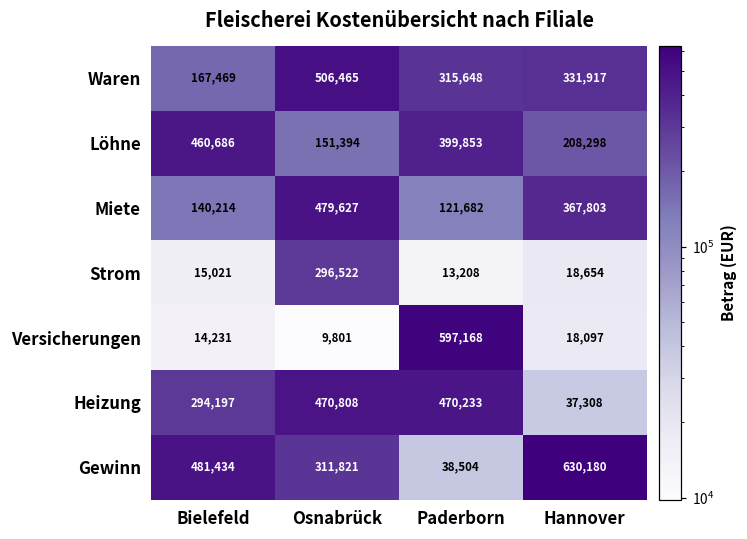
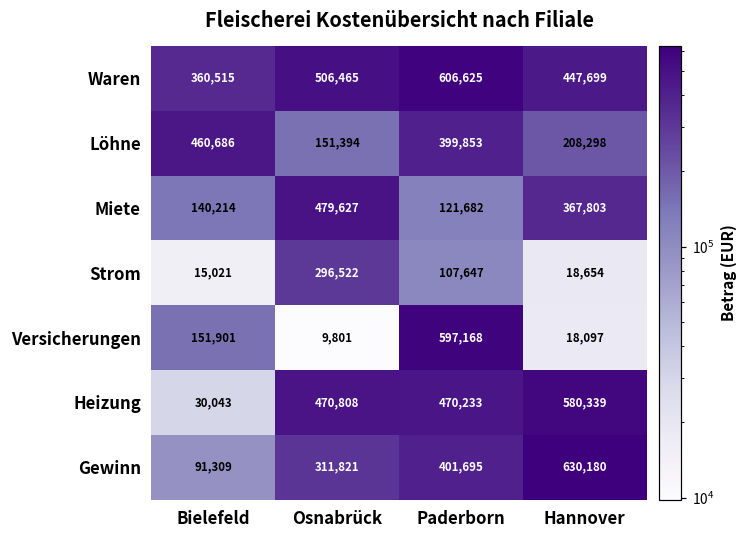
Waren, Bielefeld: 167,469 -> 360,515
Waren, Paderborn: 315,648 -> 606,625
Waren, Hannover: 331,917 -> 447,699
Strom, Paderborn: 13,208 -> 107,647
Versicherungen, Bielefeld: 14,231 -> 151,901
Heizung, Bielefeld: 294,197 -> 30,043
Heizung, Hannover: 37,308 -> 580,339
Gewinn, Bielefeld: 481,434 -> 91,309
Gewinn, Paderborn: 38,504 -> 401,695
